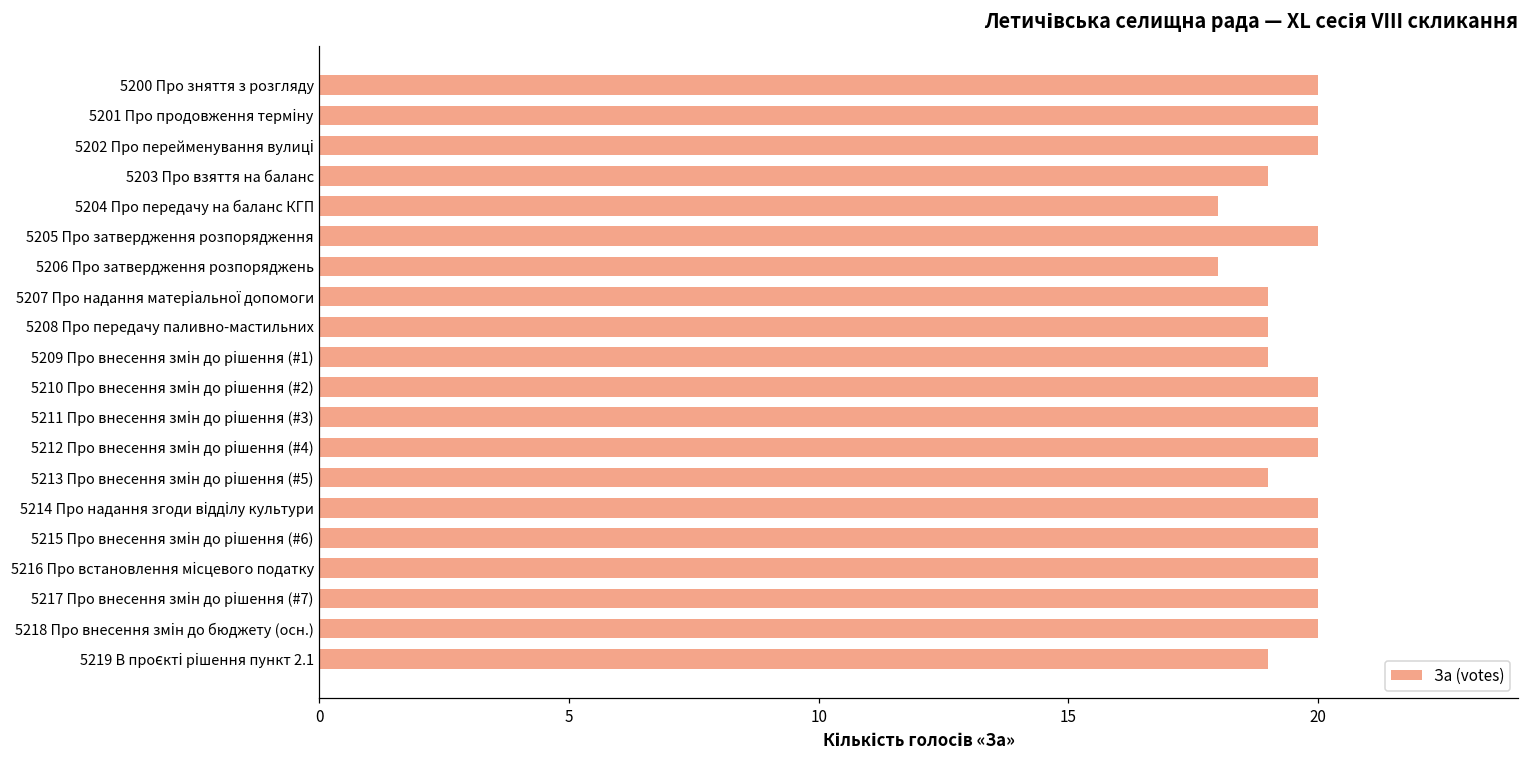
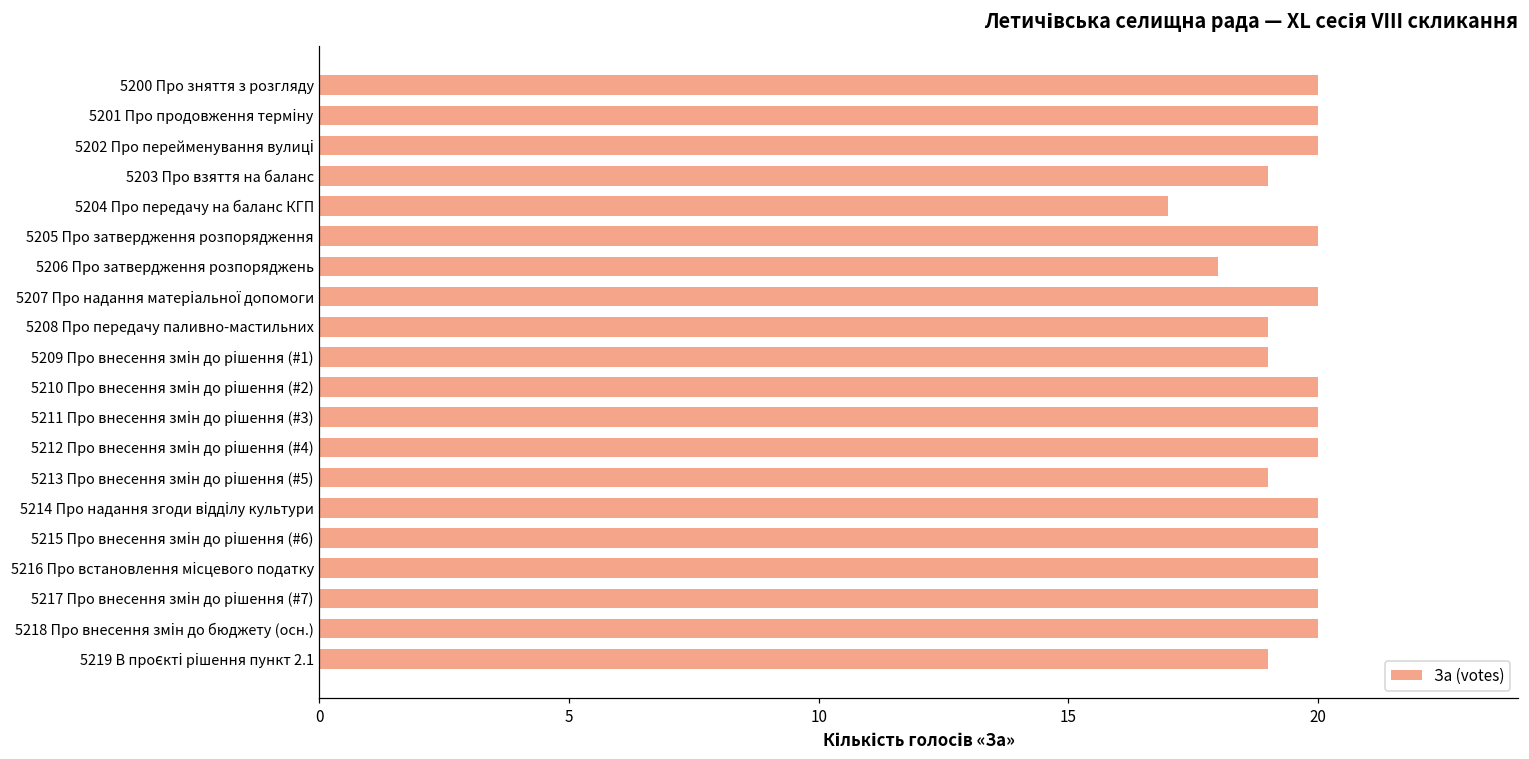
5204 Про передачу на баланс КГП: 18 -> 17
5207 Про надання матеріальної допомоги: 19 -> 20
